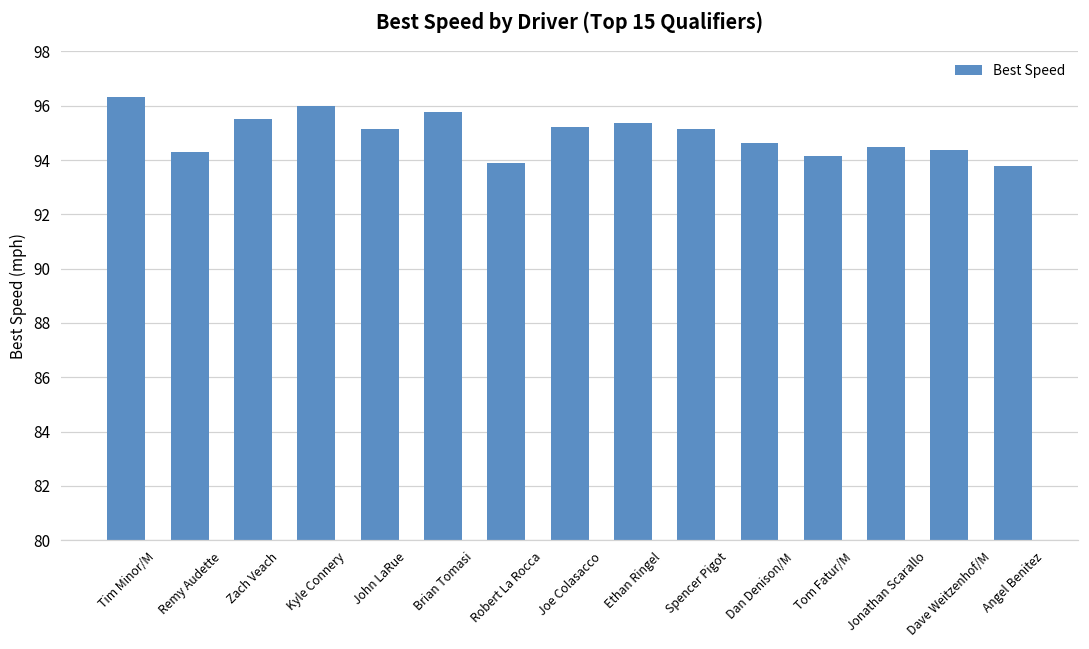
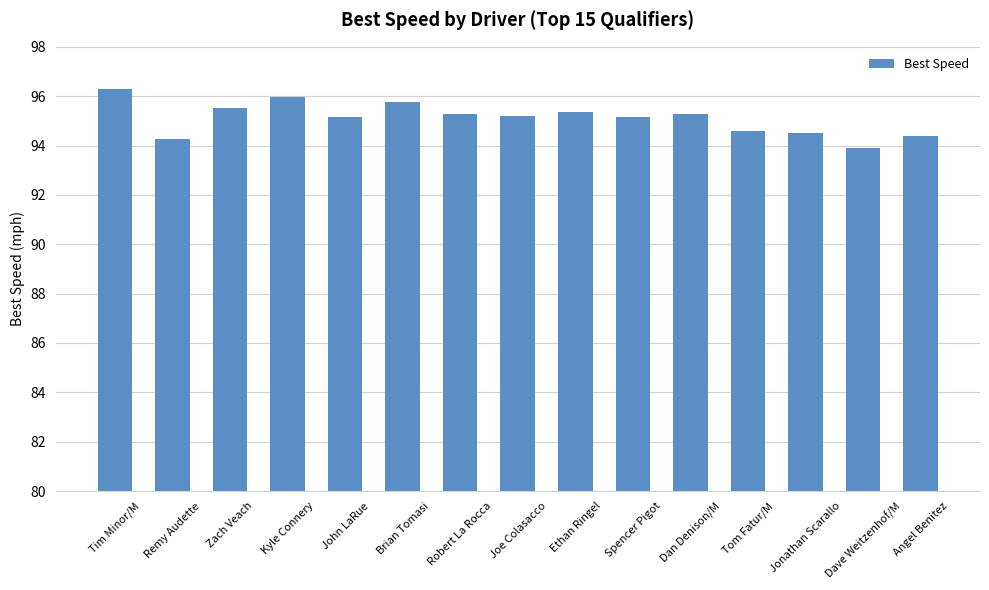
Robert La Rocca: 93.9 -> 95.3
Dan Denison/M: 94.6 -> 95.3
Tom Fatur/M: 94.2 -> 94.6
Dave Weitzenhof/M: 94.4 -> 93.9
Angel Benitez: 93.8 -> 94.4
